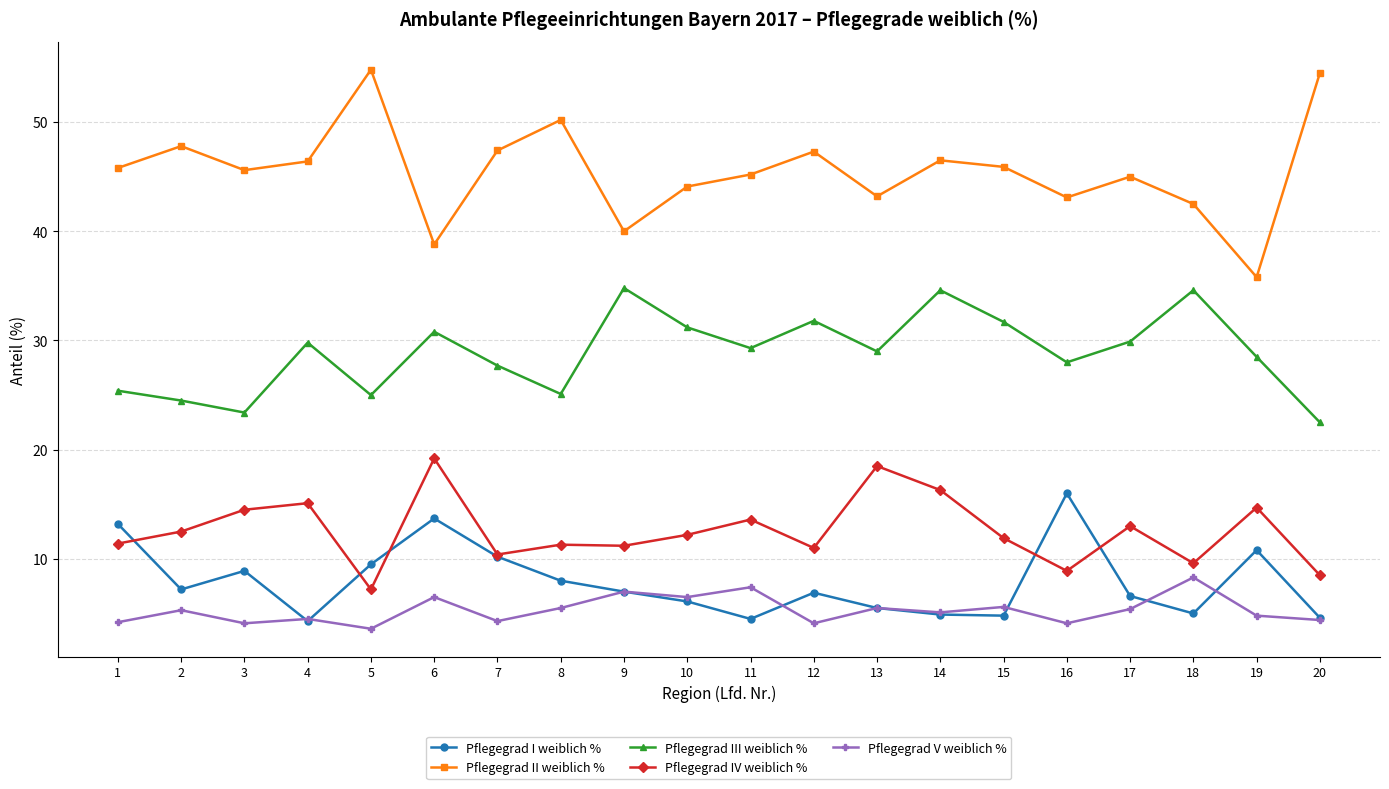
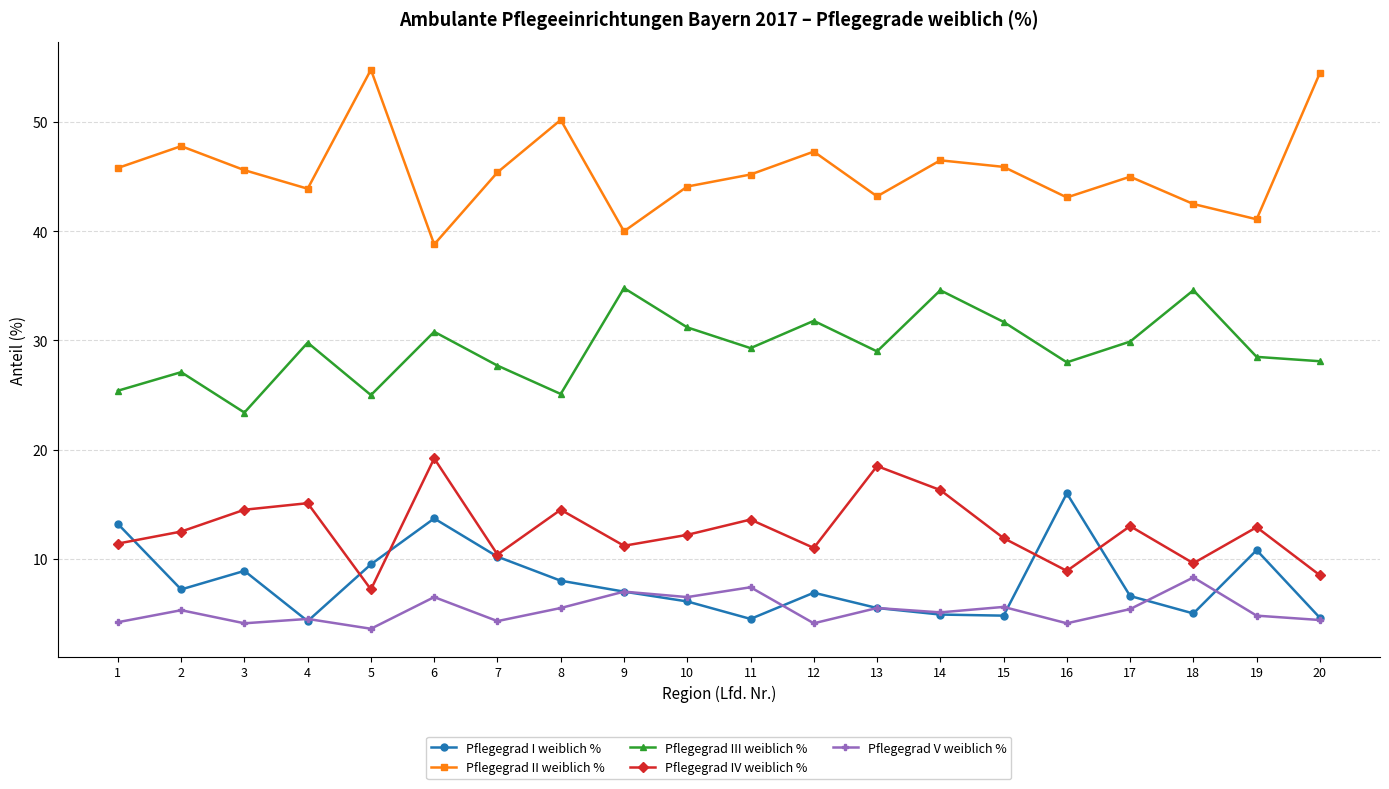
Pflegegrad III weiblich %, 2: 24.5 -> 27.1
Pflegegrad II weiblich %, 4: 46.4 -> 43.9
Pflegegrad II weiblich %, 7: 47.4 -> 45.4
Pflegegrad IV weiblich %, 8: 11.3 -> 14.5
Pflegegrad II weiblich %, 19: 35.8 -> 41.1
Pflegegrad IV weiblich %, 19: 14.7 -> 12.9
Pflegegrad III weiblich %, 20: 22.5 -> 28.1
